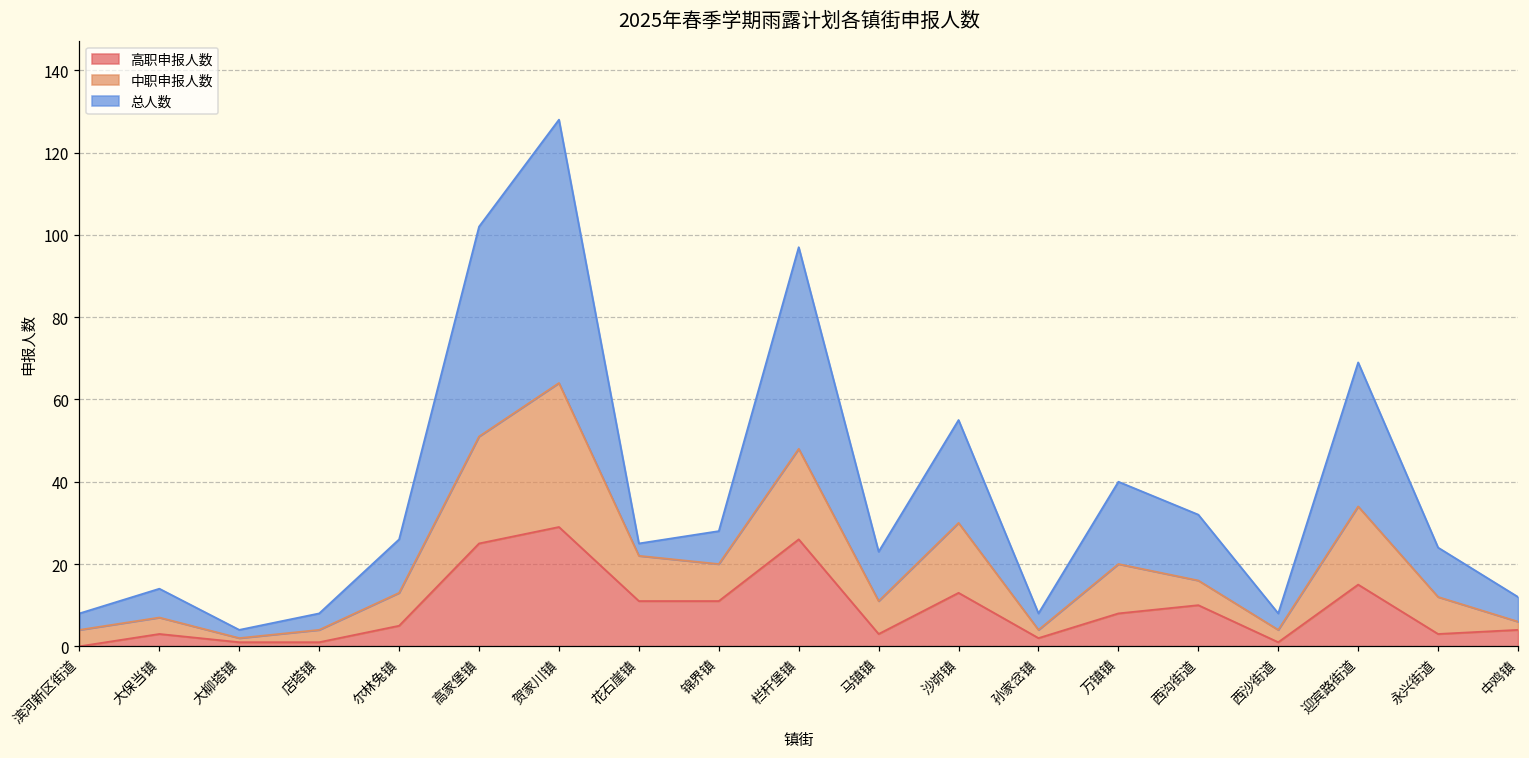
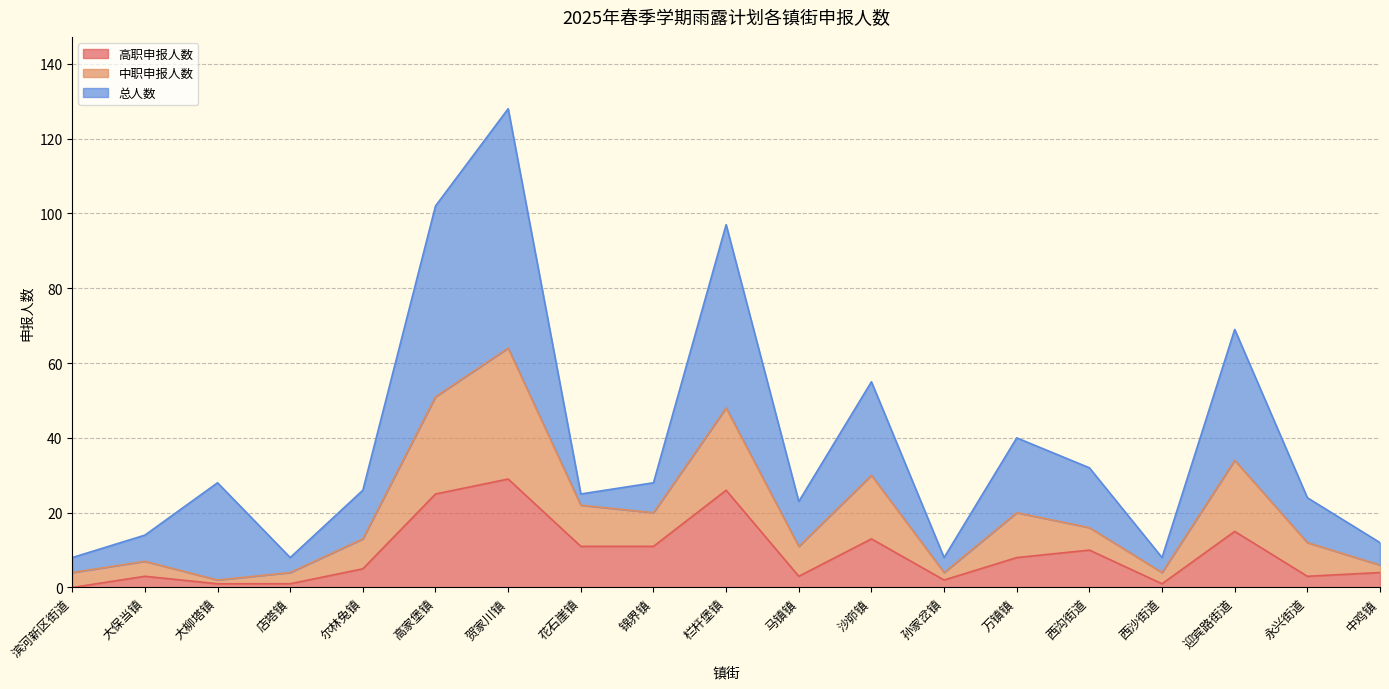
总人数, 大柳塔镇: 2 -> 26
